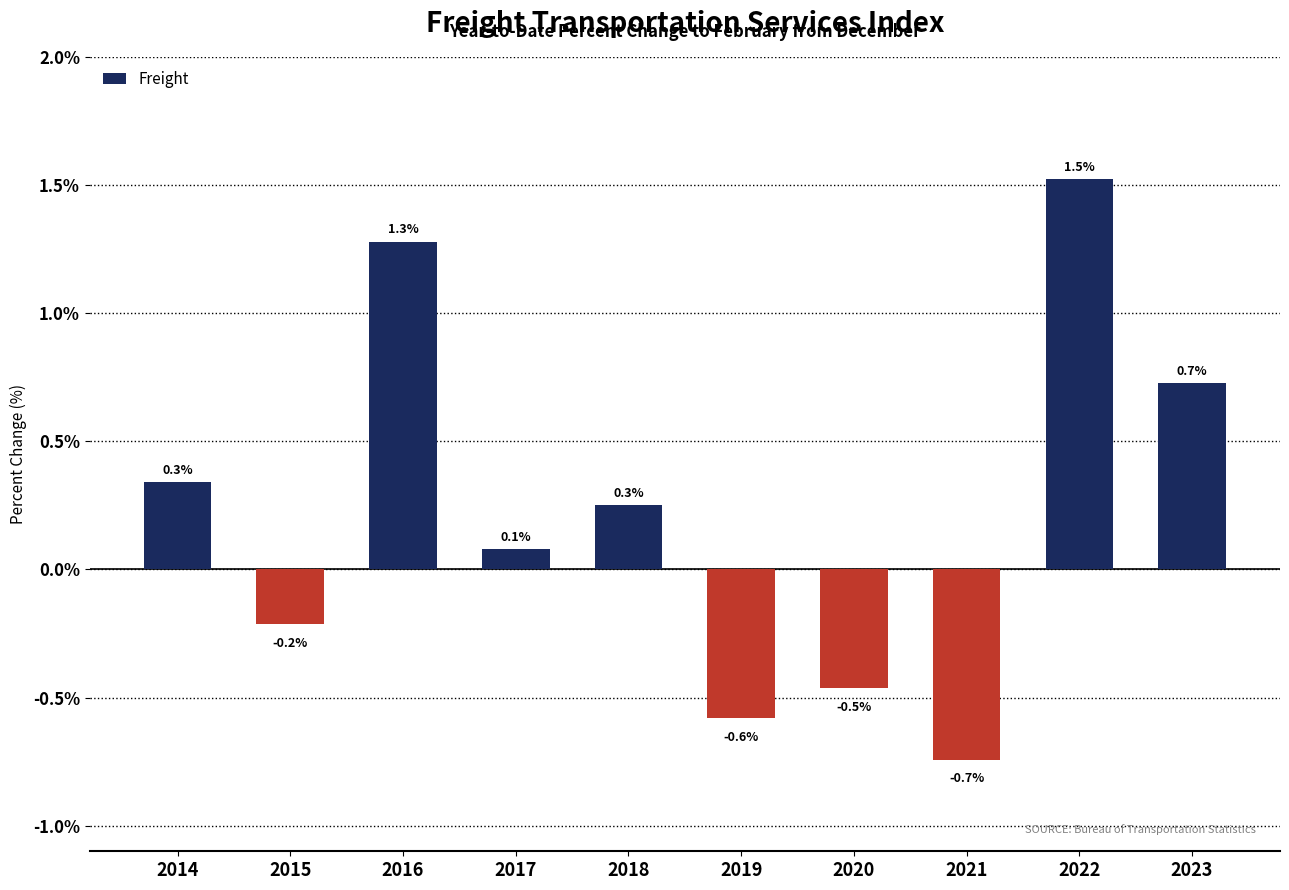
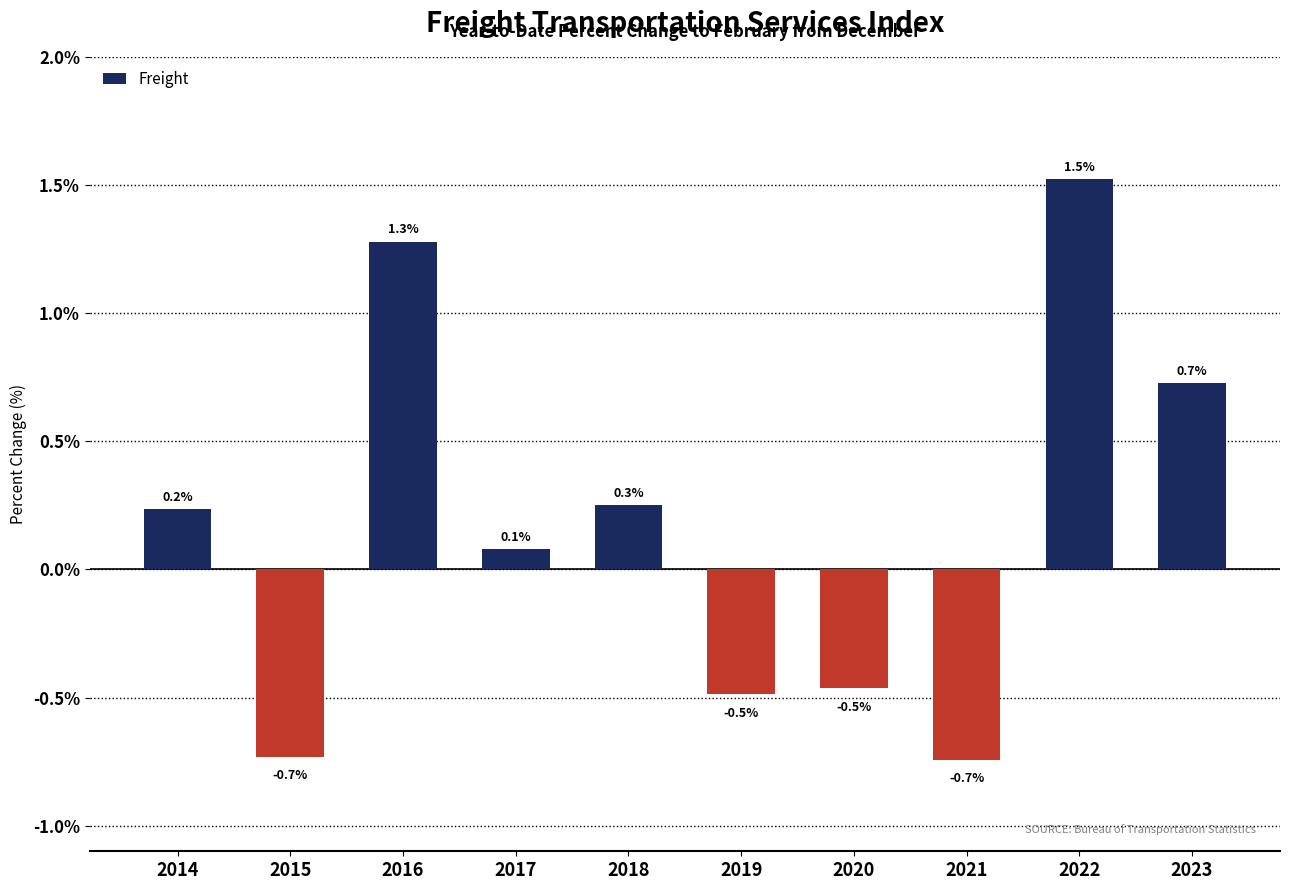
2014: 0.3% -> 0.2%
2015: -0.2% -> -0.7%
2019: -0.6% -> -0.5%
